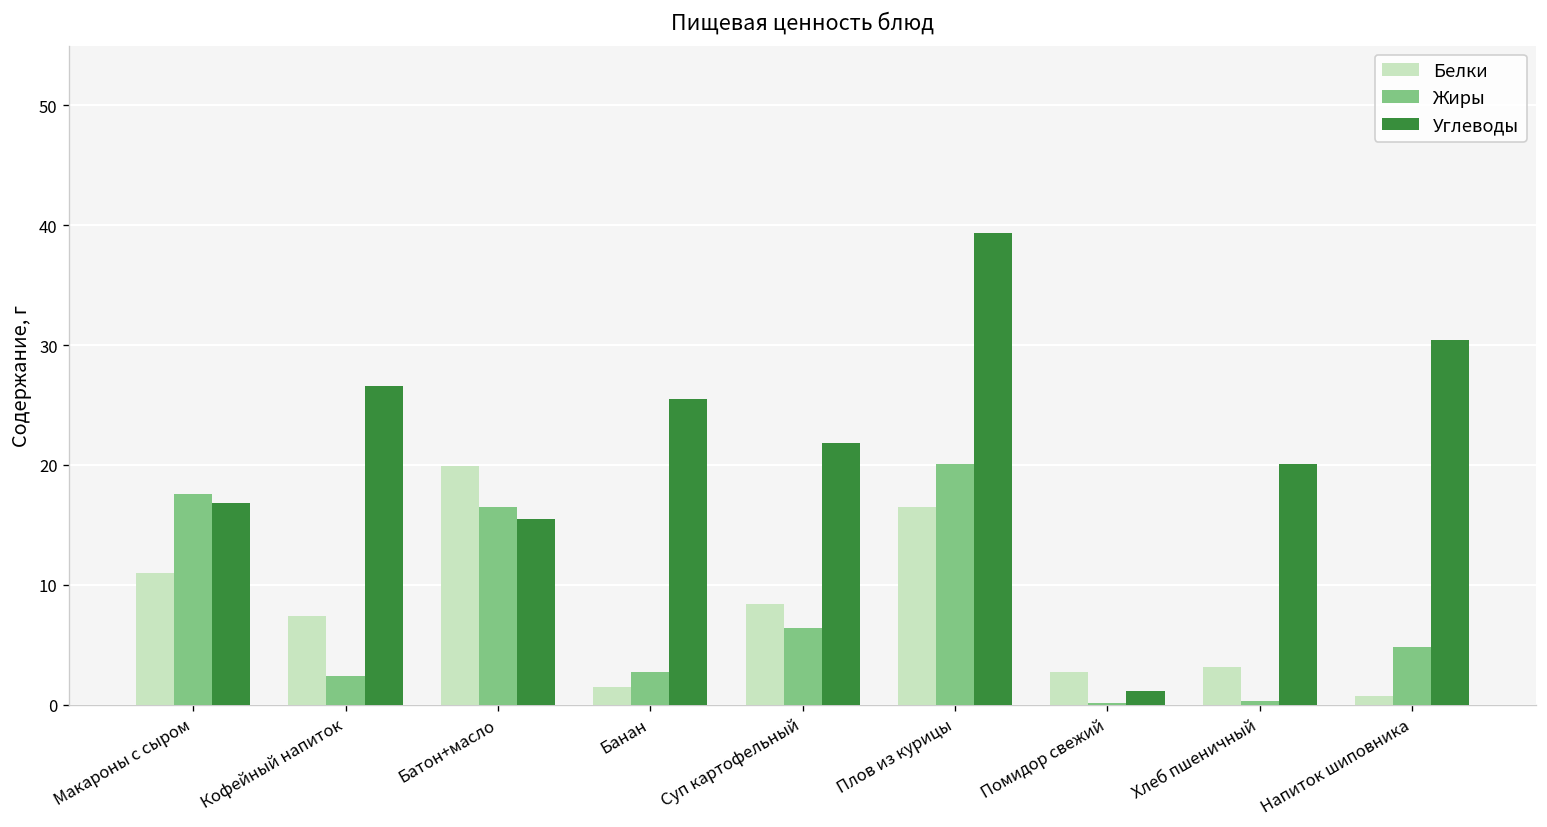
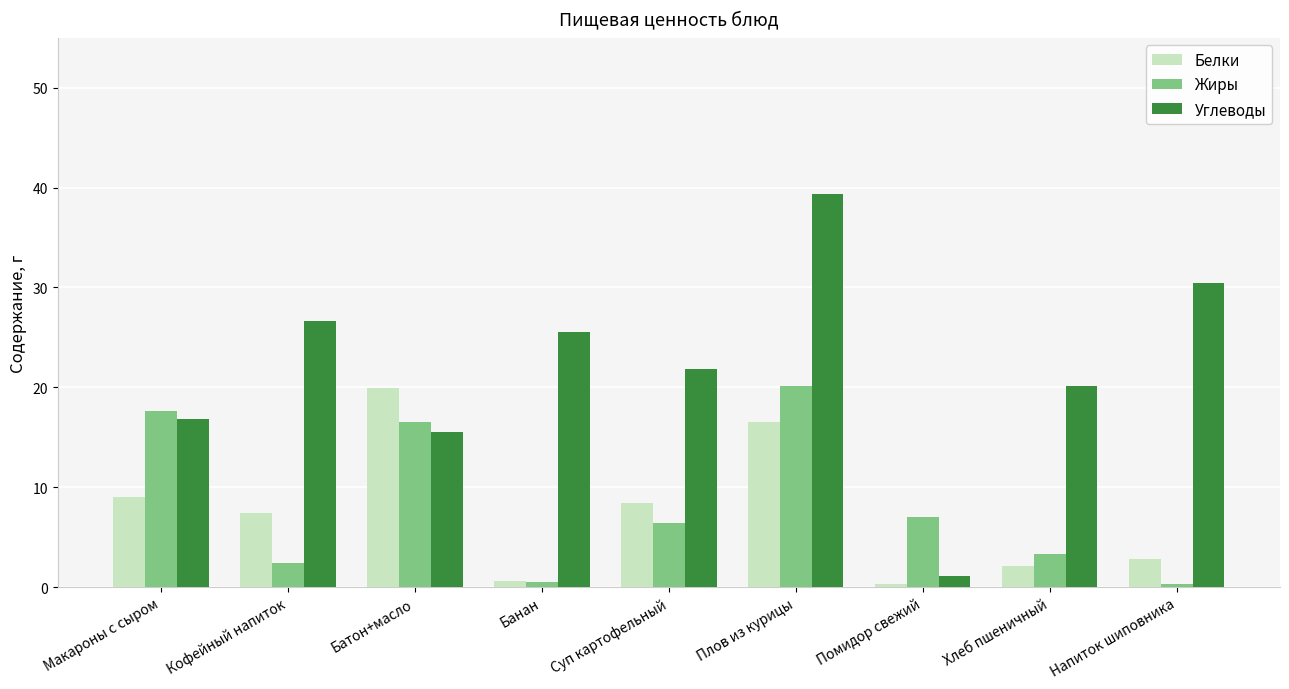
Белки, Макароны с сыром: 11 -> 9
Белки, Банан: 2 -> 1
Жиры, Банан: 3 -> 1
Белки, Помидор свежий: 3 -> 0
Жиры, Помидор свежий: 0 -> 7
Белки, Хлеб пшеничный: 3 -> 2
Жиры, Хлеб пшеничный: 0 -> 3
Белки, Напиток шиповника: 1 -> 3
Жиры, Напиток шиповника: 5 -> 0
